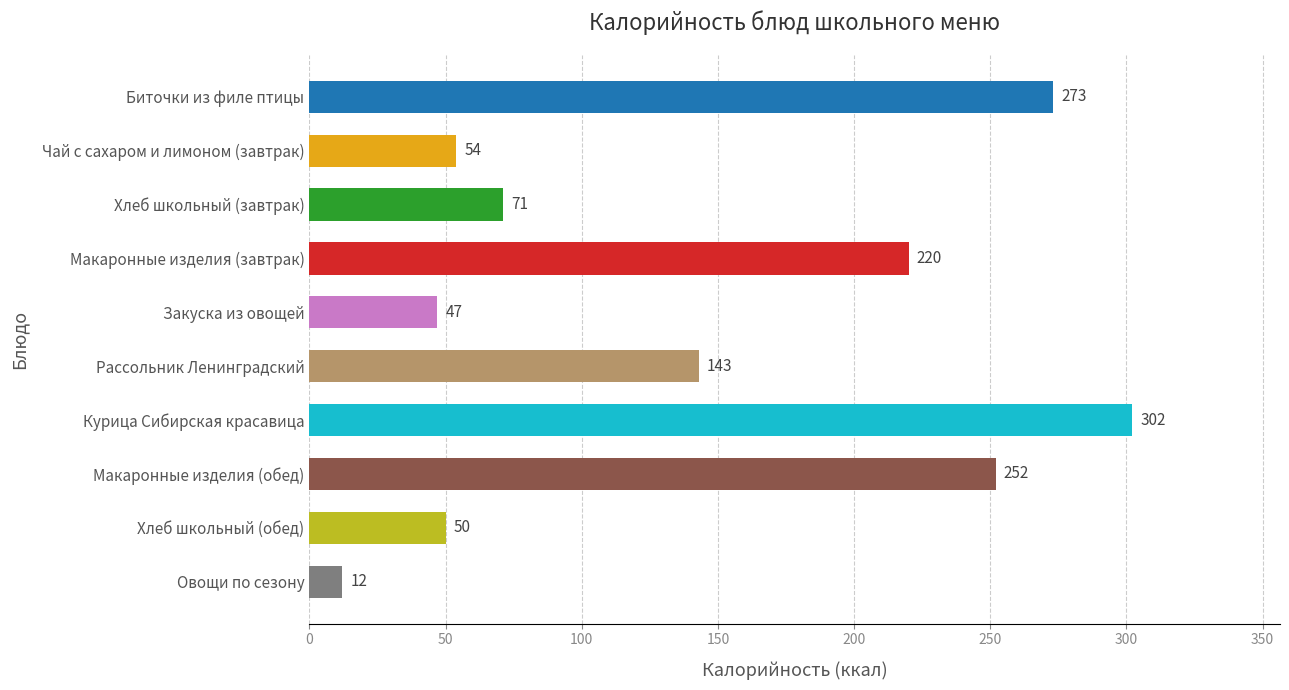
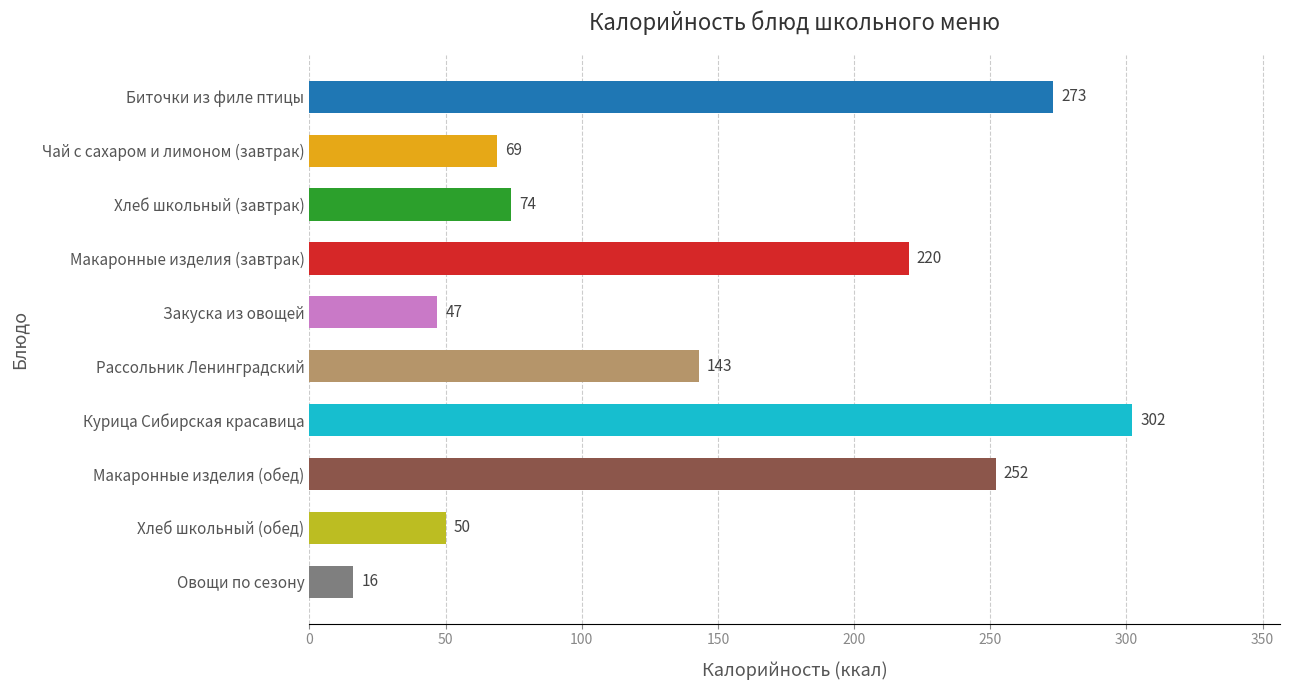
Чай с сахаром и лимоном (завтрак): 54 -> 69
Хлеб школьный (завтрак): 71 -> 74
Овощи по сезону: 12 -> 16
